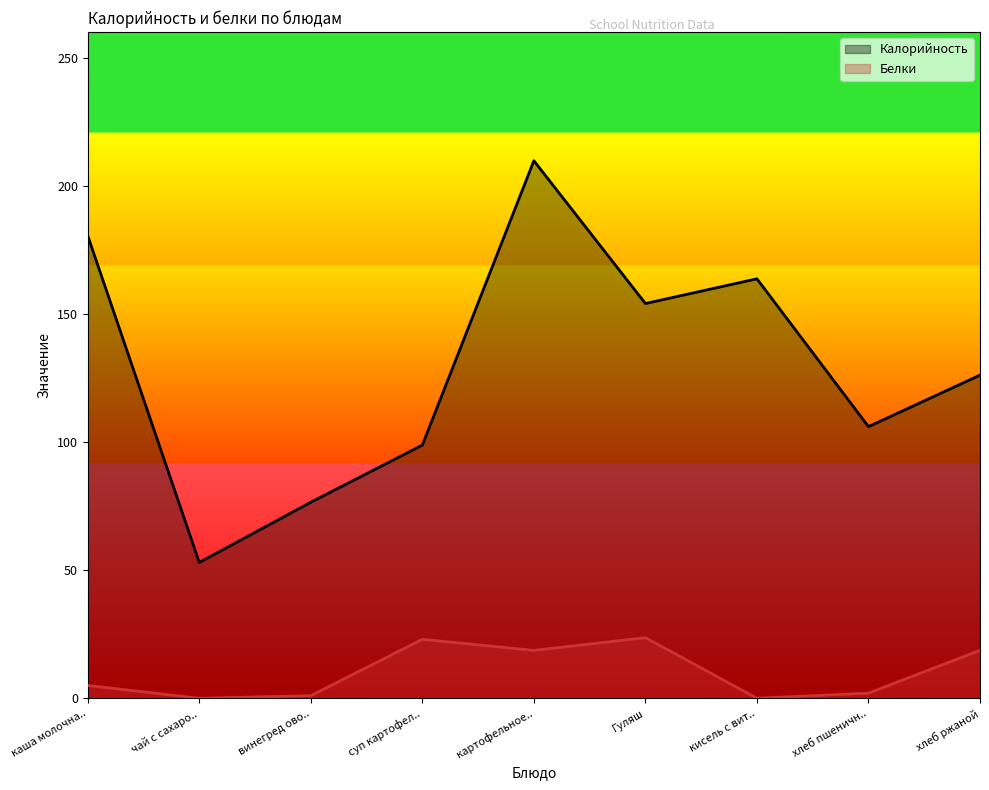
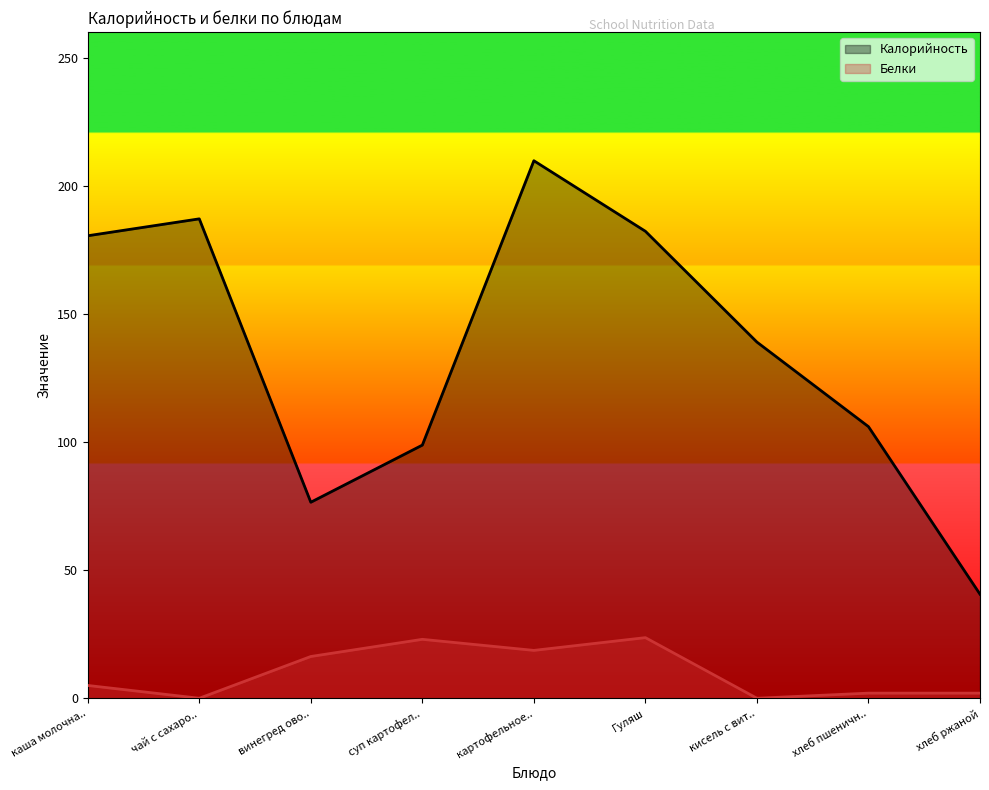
Калорийность, чай с сахаро..: 53 -> 187
Белки, винегред ово..: 1 -> 16
Калорийность, Гуляш: 154 -> 182
Калорийность, кисель с вит..: 164 -> 139
Калорийность, хлеб ржаной: 126 -> 41
Белки, хлеб ржаной: 19 -> 2
